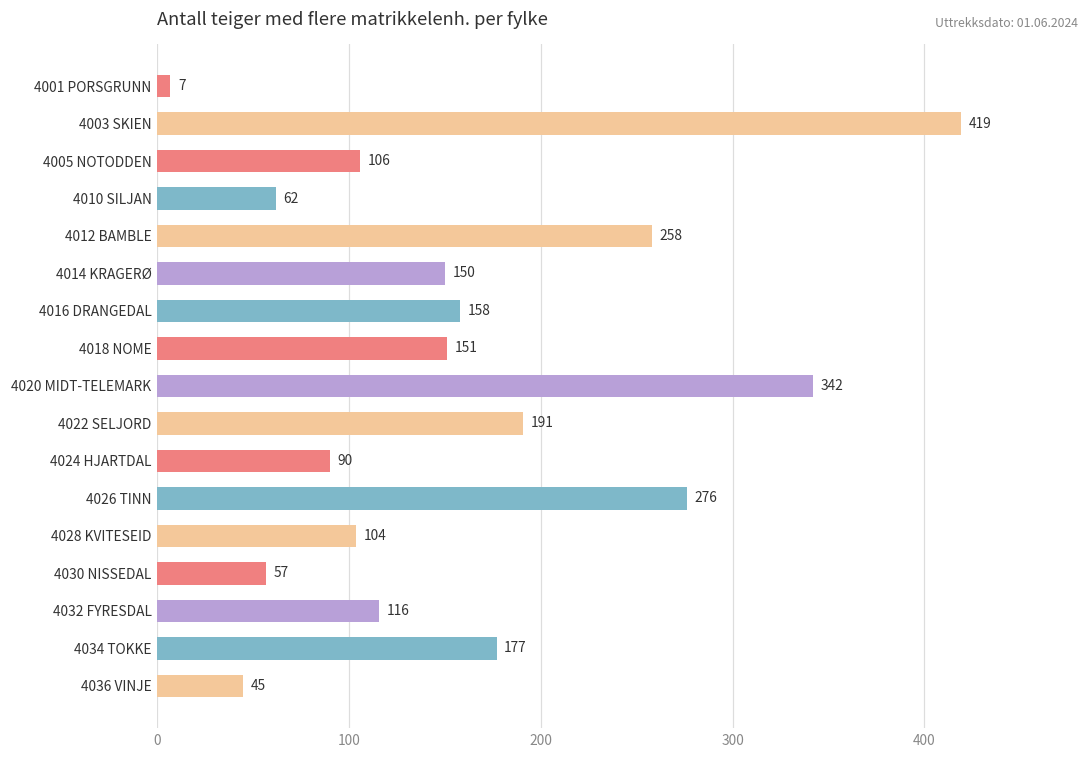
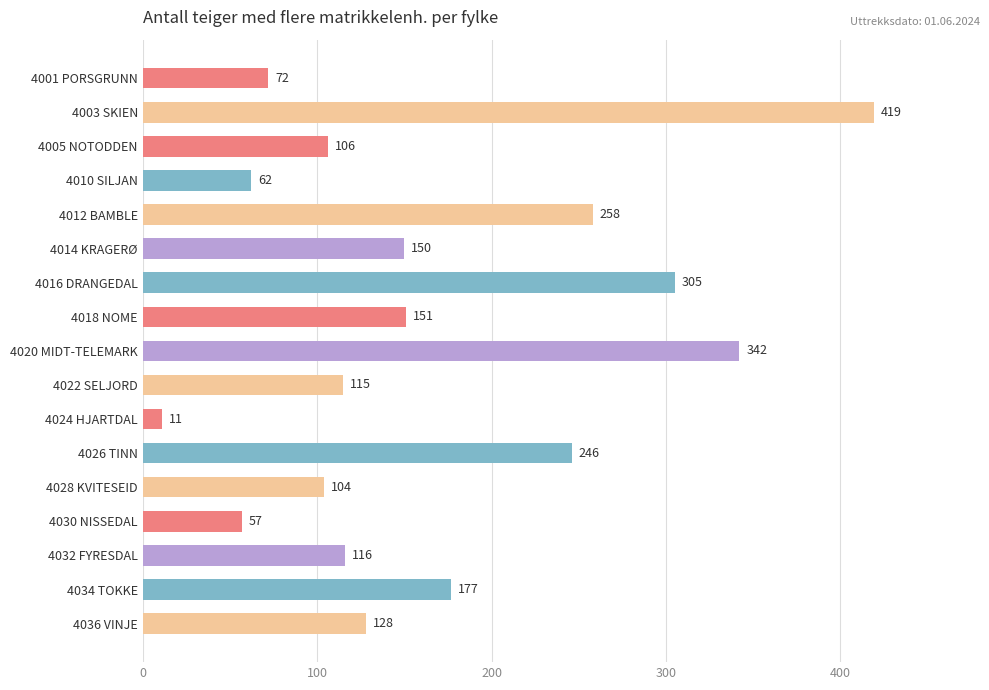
4001 PORSGRUNN: 7 -> 72
4016 DRANGEDAL: 158 -> 305
4022 SELJORD: 191 -> 115
4024 HJARTDAL: 90 -> 11
4026 TINN: 276 -> 246
4036 VINJE: 45 -> 128
